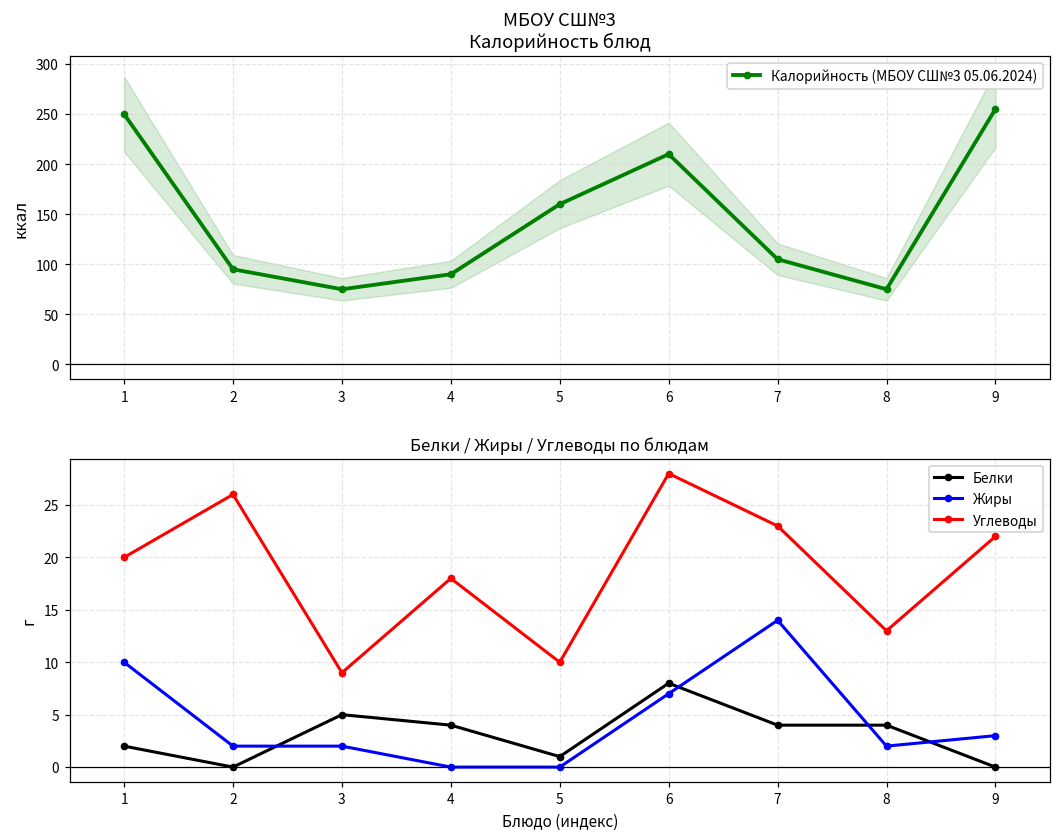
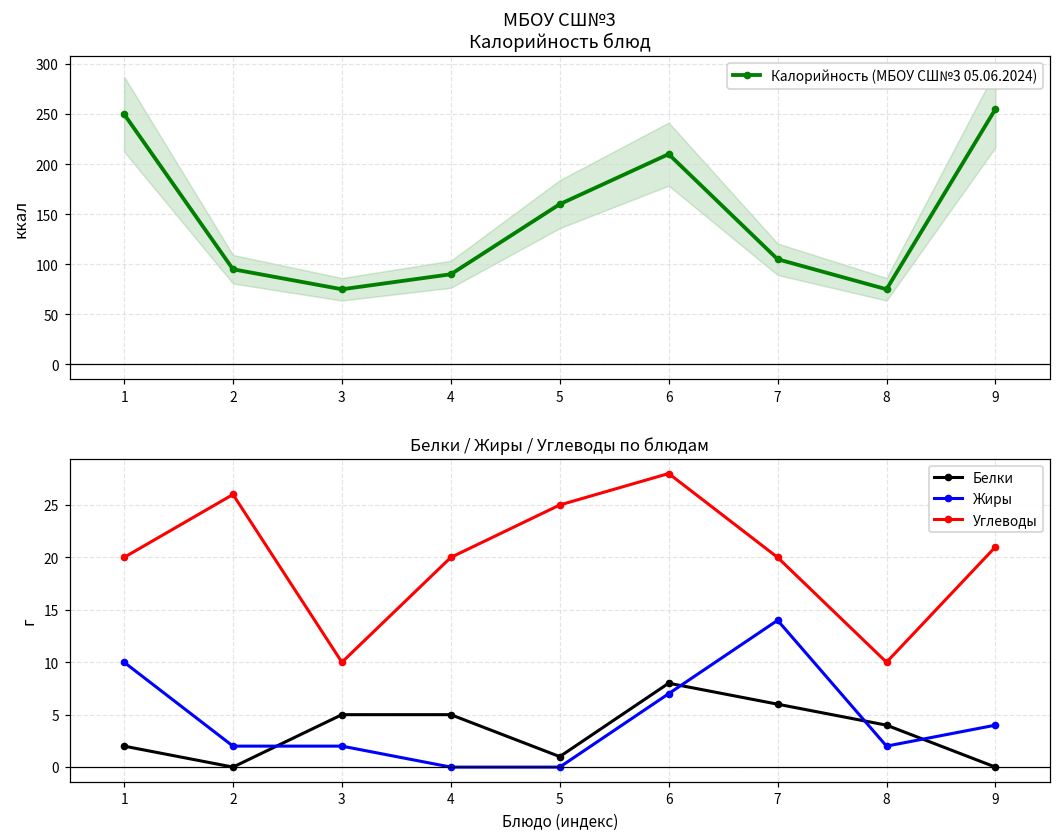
Белки / Жиры / Углеводы по блюдам, Углеводы, 3: 9 -> 10
Белки / Жиры / Углеводы по блюдам, Белки, 4: 4 -> 5
Белки / Жиры / Углеводы по блюдам, Углеводы, 4: 18 -> 20
Белки / Жиры / Углеводы по блюдам, Углеводы, 5: 10 -> 25
Белки / Жиры / Углеводы по блюдам, Белки, 7: 4 -> 6
Белки / Жиры / Углеводы по блюдам, Углеводы, 7: 23 -> 20
Белки / Жиры / Углеводы по блюдам, Углеводы, 8: 13 -> 10
Белки / Жиры / Углеводы по блюдам, Жиры, 9: 3 -> 4
Белки / Жиры / Углеводы по блюдам, Углеводы, 9: 22 -> 21
